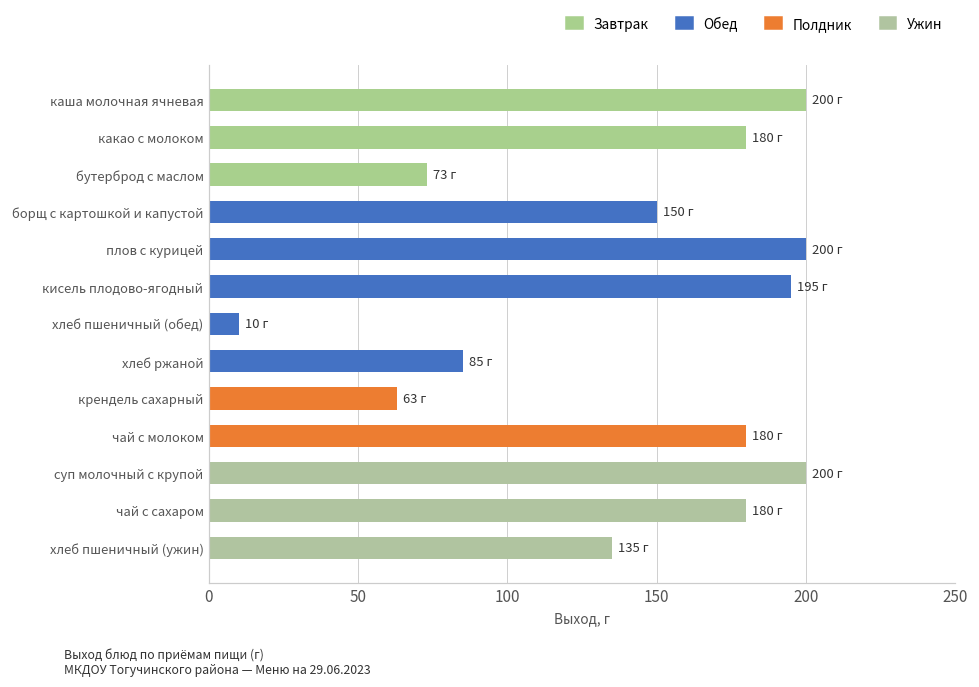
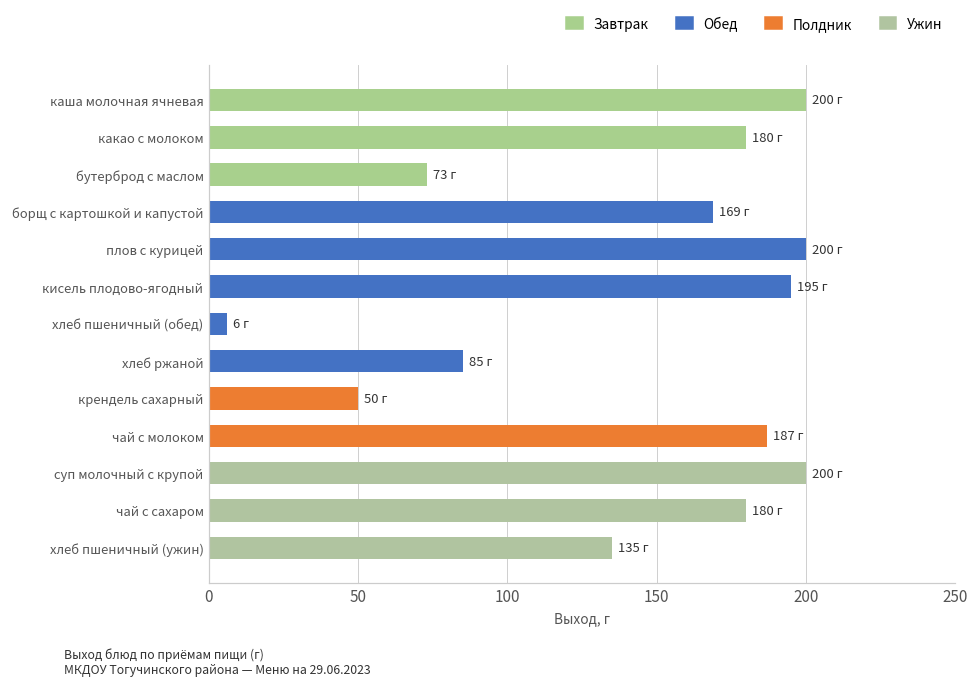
борщ с картошкой и капустой: 150 -> 169
хлеб пшеничный (обед): 10 -> 6
крендель сахарный: 63 -> 50
чай с молоком: 180 -> 187
